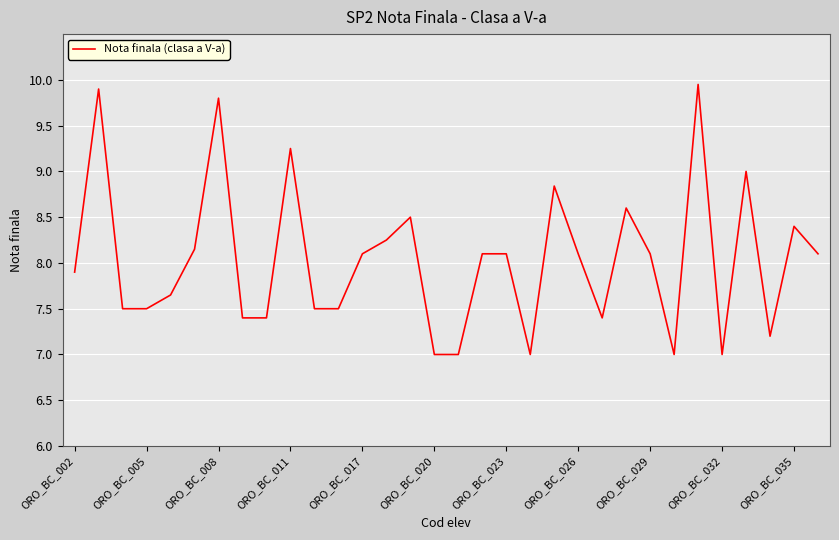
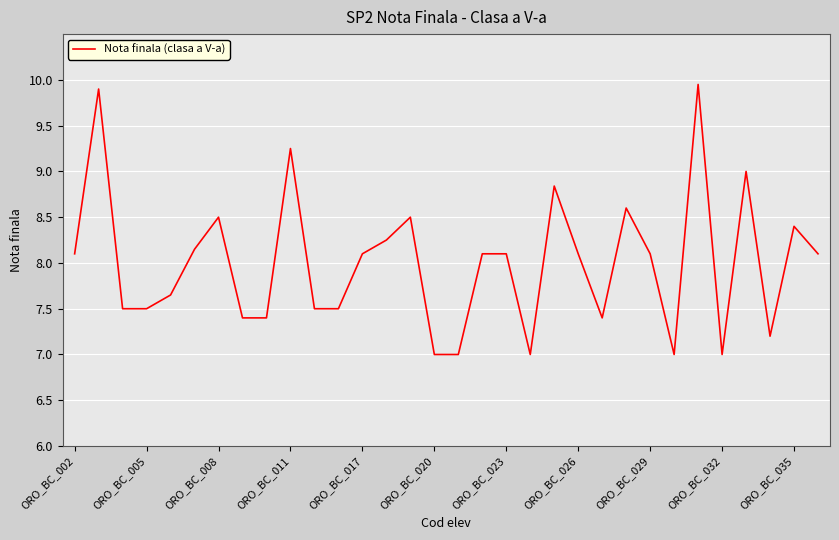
ORO_BC_002: 7.9 -> 8.1
ORO_BC_008: 9.8 -> 8.5
